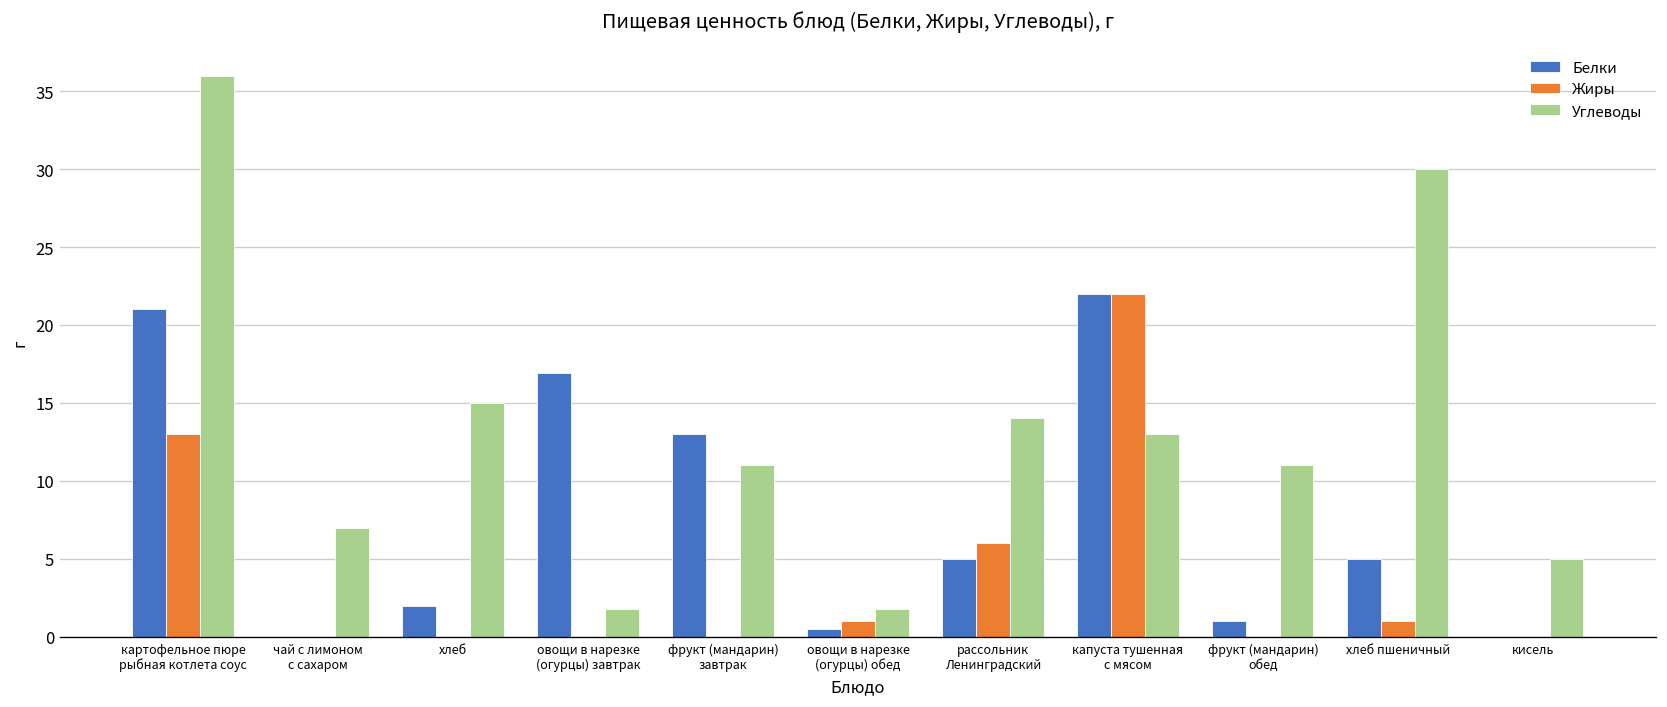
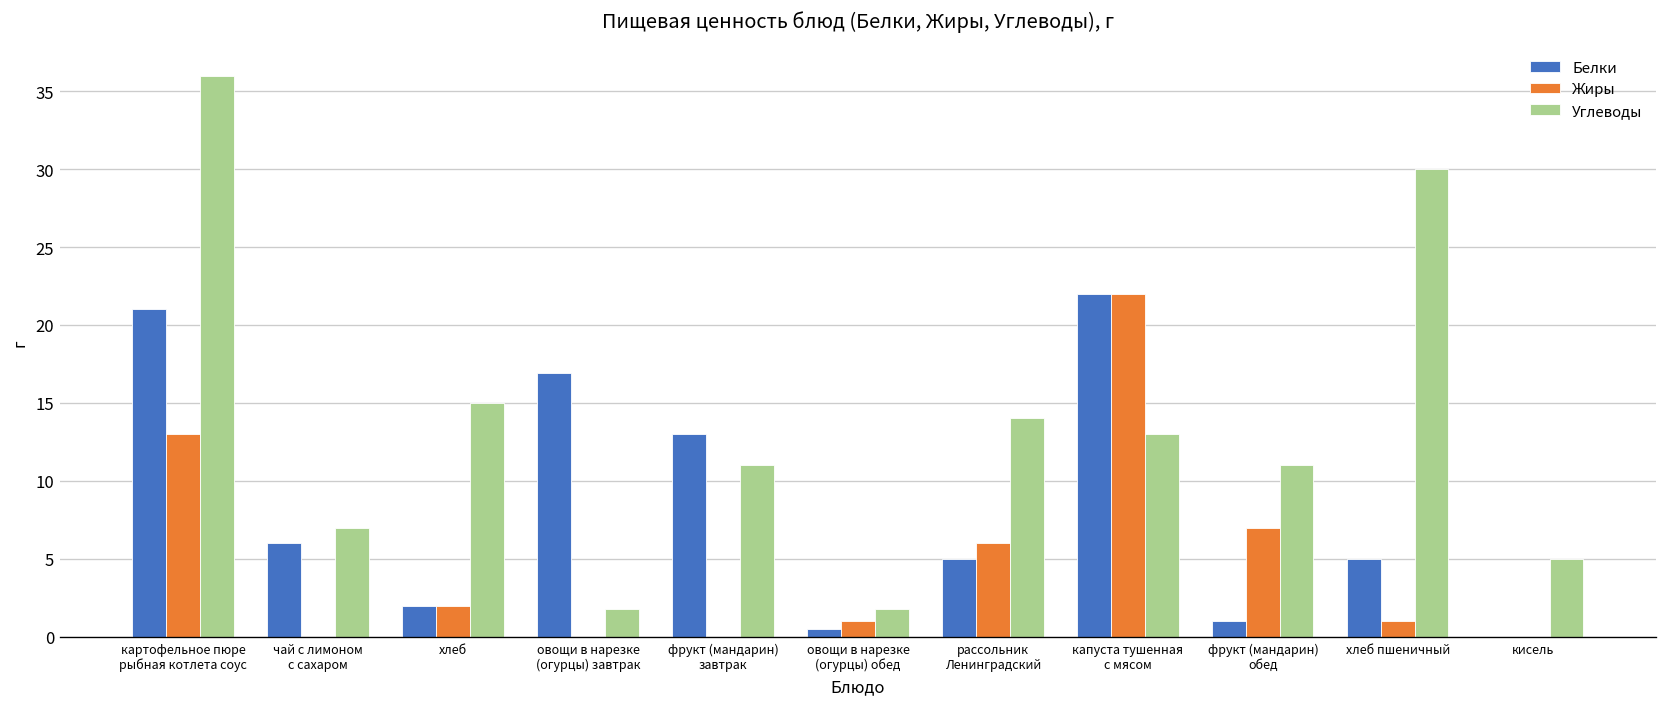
Белки, чай с лимоном с сахаром: 0 -> 6
Жиры, хлеб: 0 -> 2
Жиры, фрукт (мандарин) обед: 0 -> 7
